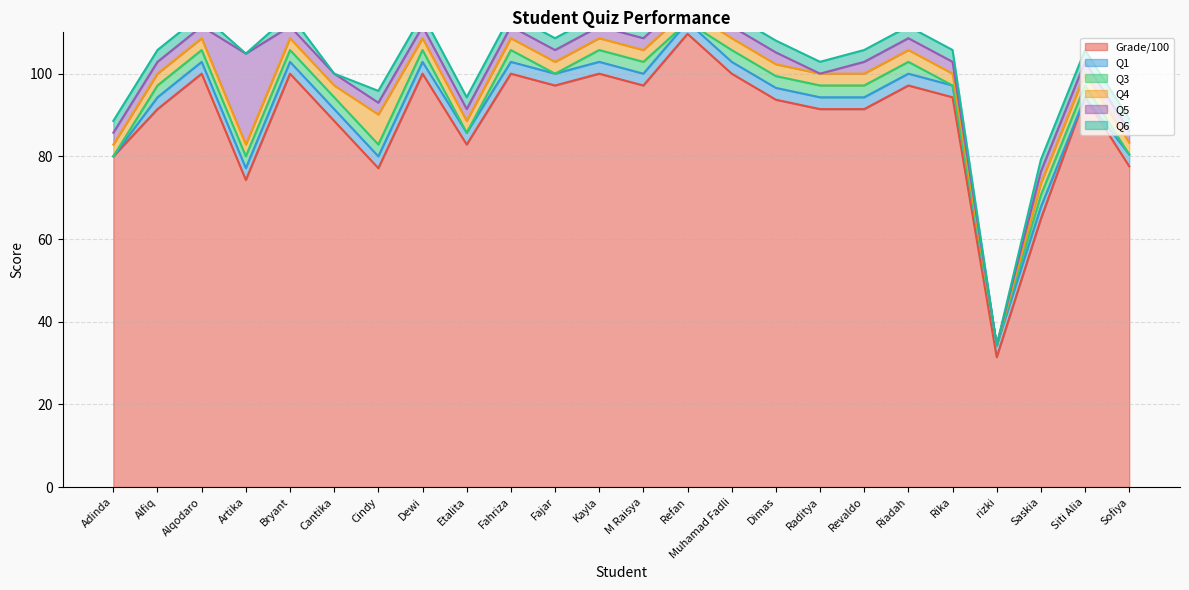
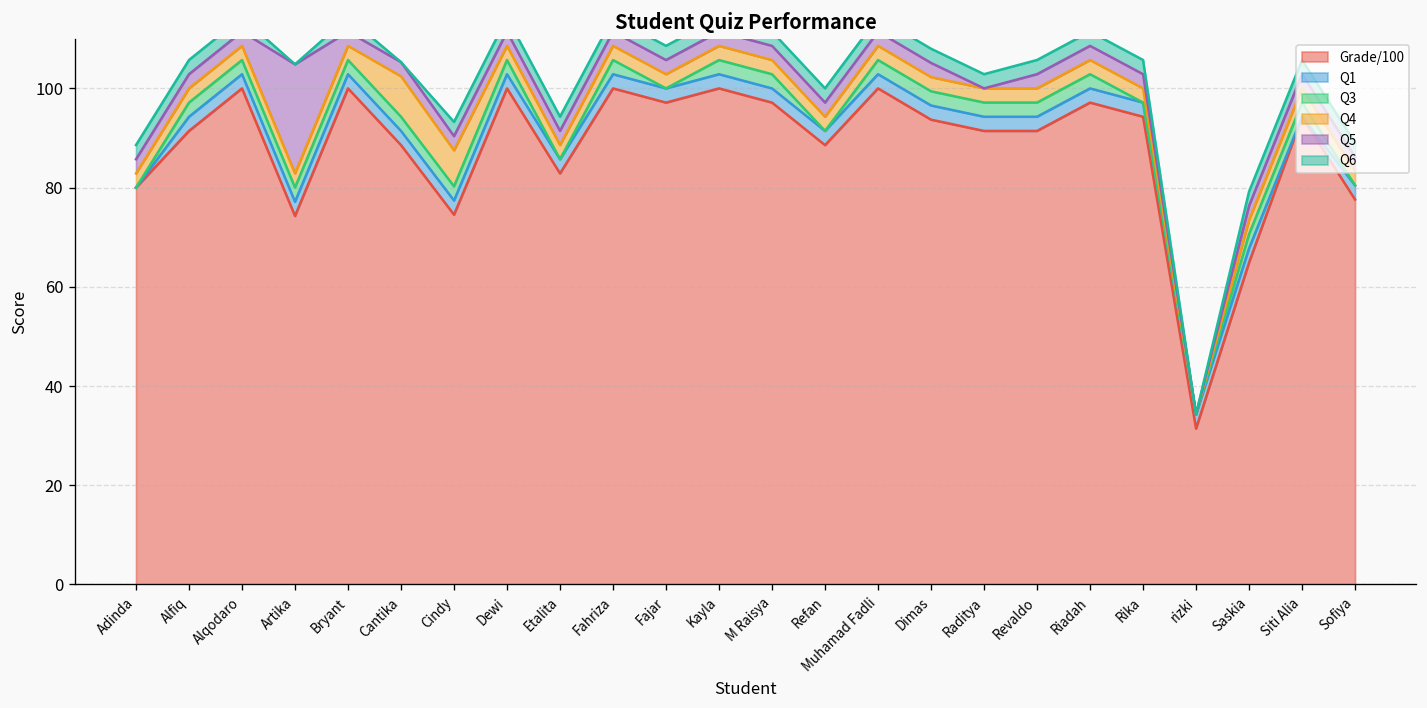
Q4, Cantika: 3 -> 8
Grade/100, Cindy: 77 -> 75
Grade/100, Refan: 110 -> 89
